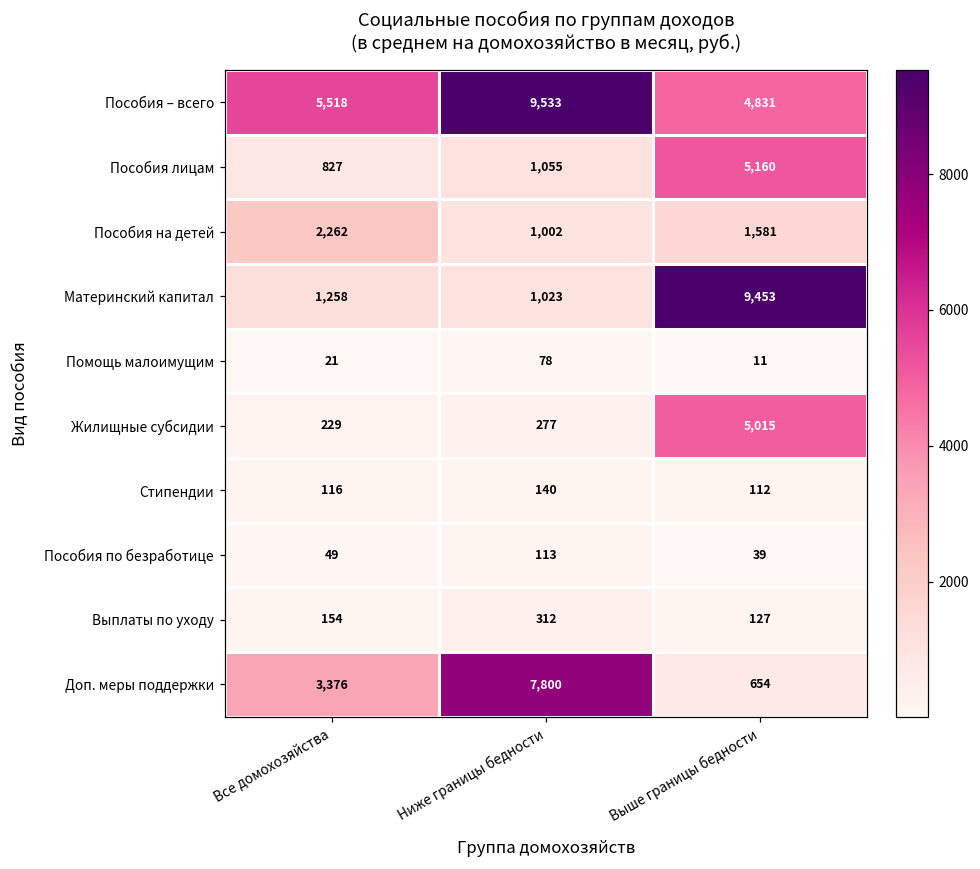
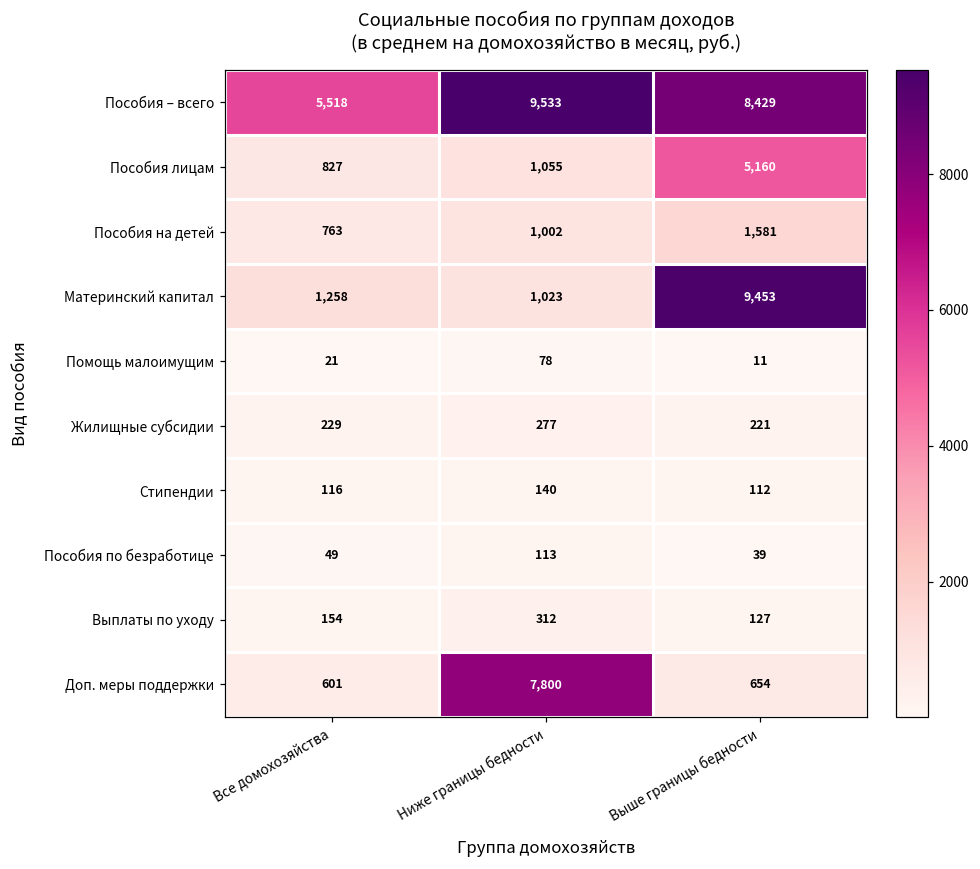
Пособия – всего, Выше границы бедности: 4,831 -> 8,429
Пособия на детей, Все домохозяйства: 2,262 -> 763
Жилищные субсидии, Выше границы бедности: 5,015 -> 221
Доп. меры поддержки, Все домохозяйства: 3,376 -> 601
